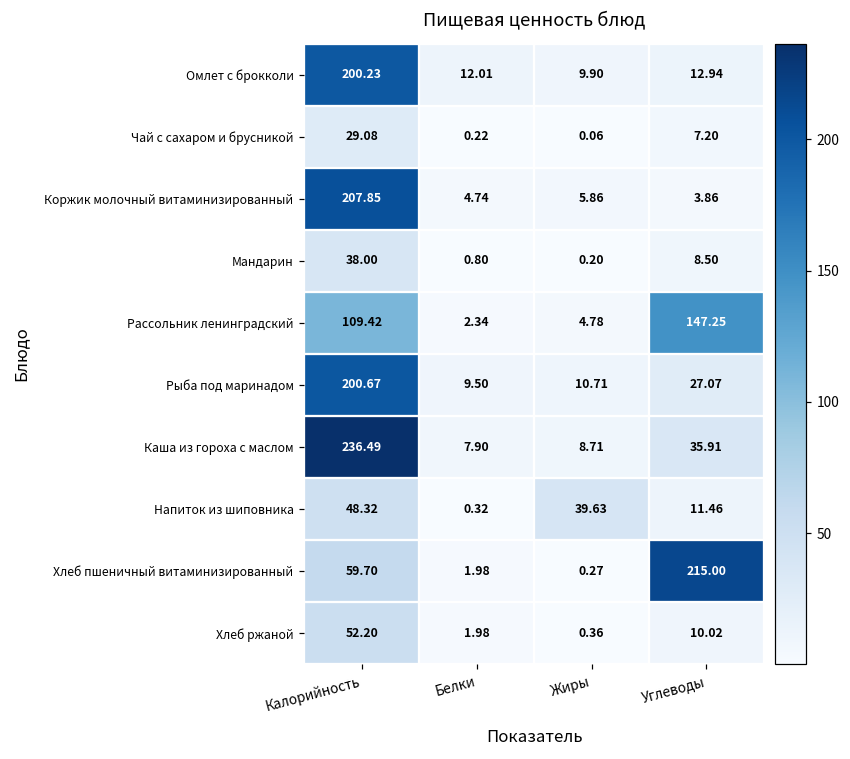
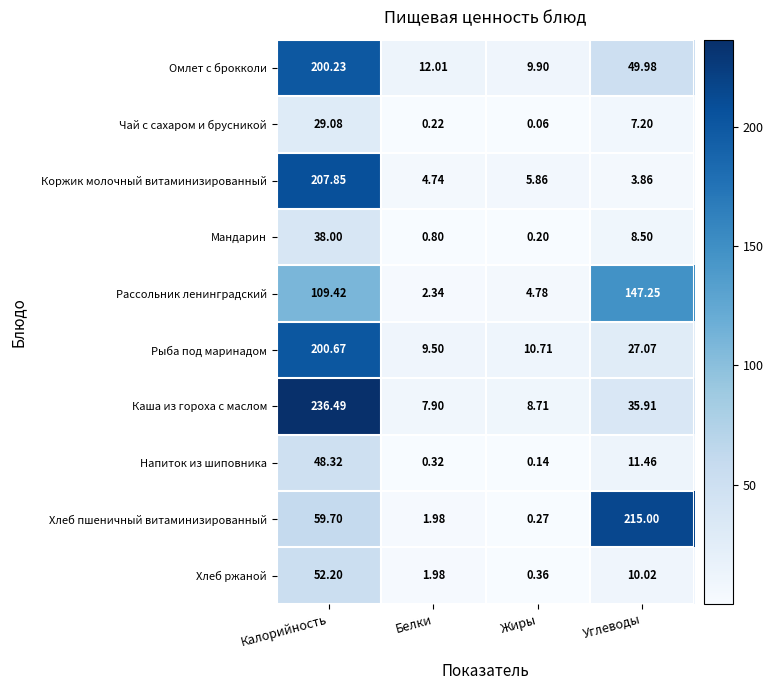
Омлет с брокколи, Углеводы: 12.94 -> 49.98
Напиток из шиповника, Жиры: 39.63 -> 0.14
